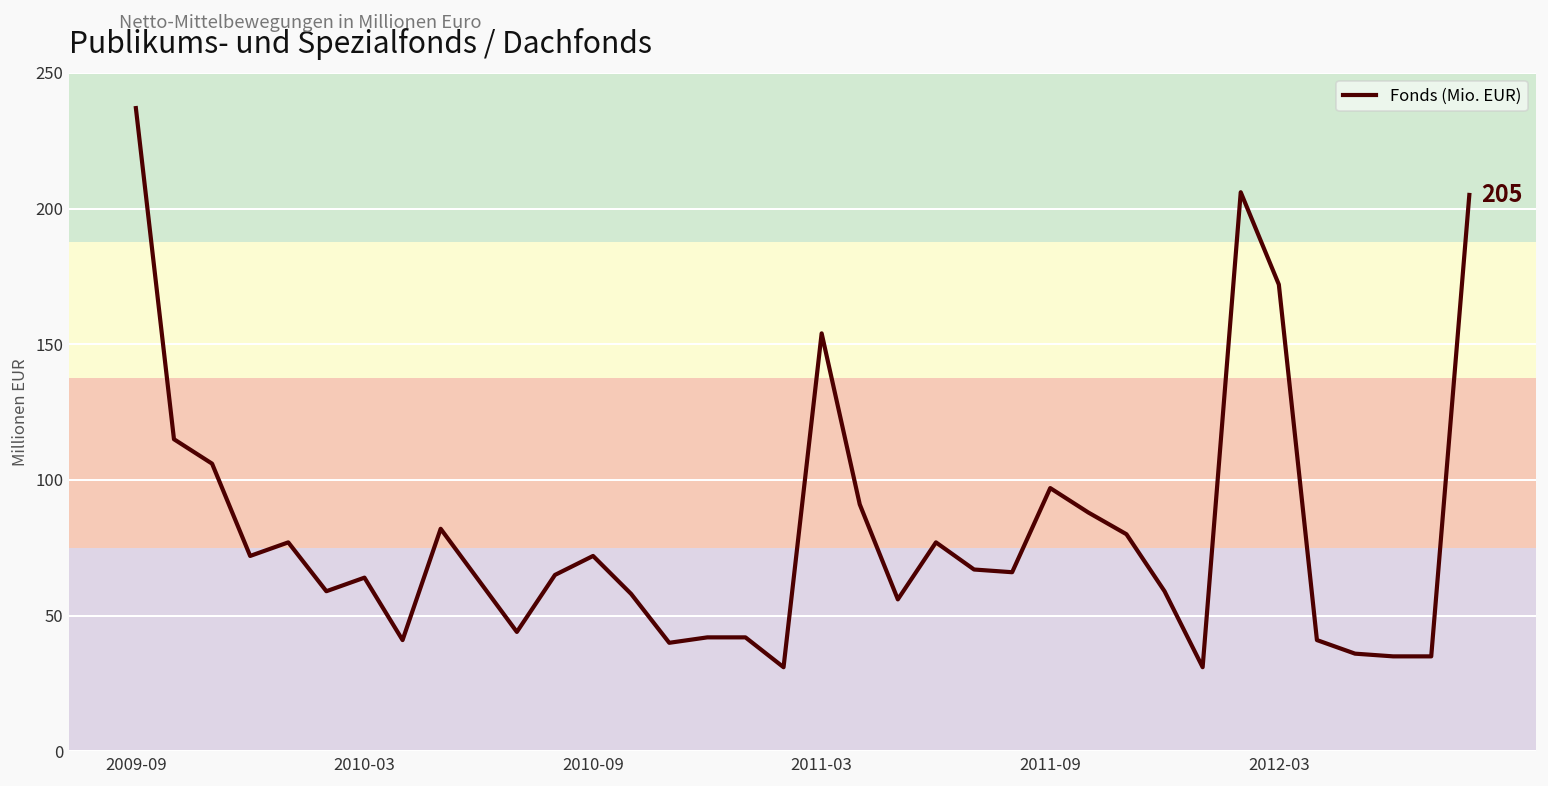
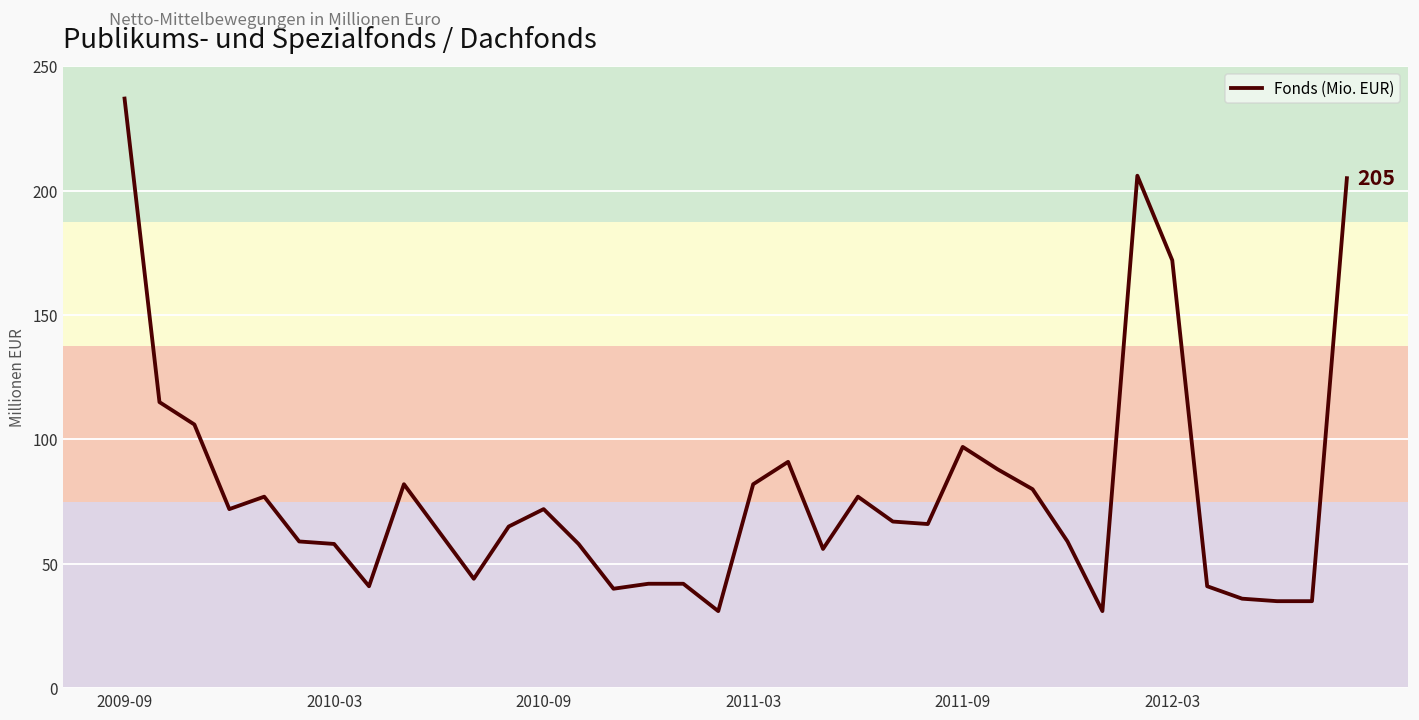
2010-03: 64 -> 58
2011-03: 154 -> 82
